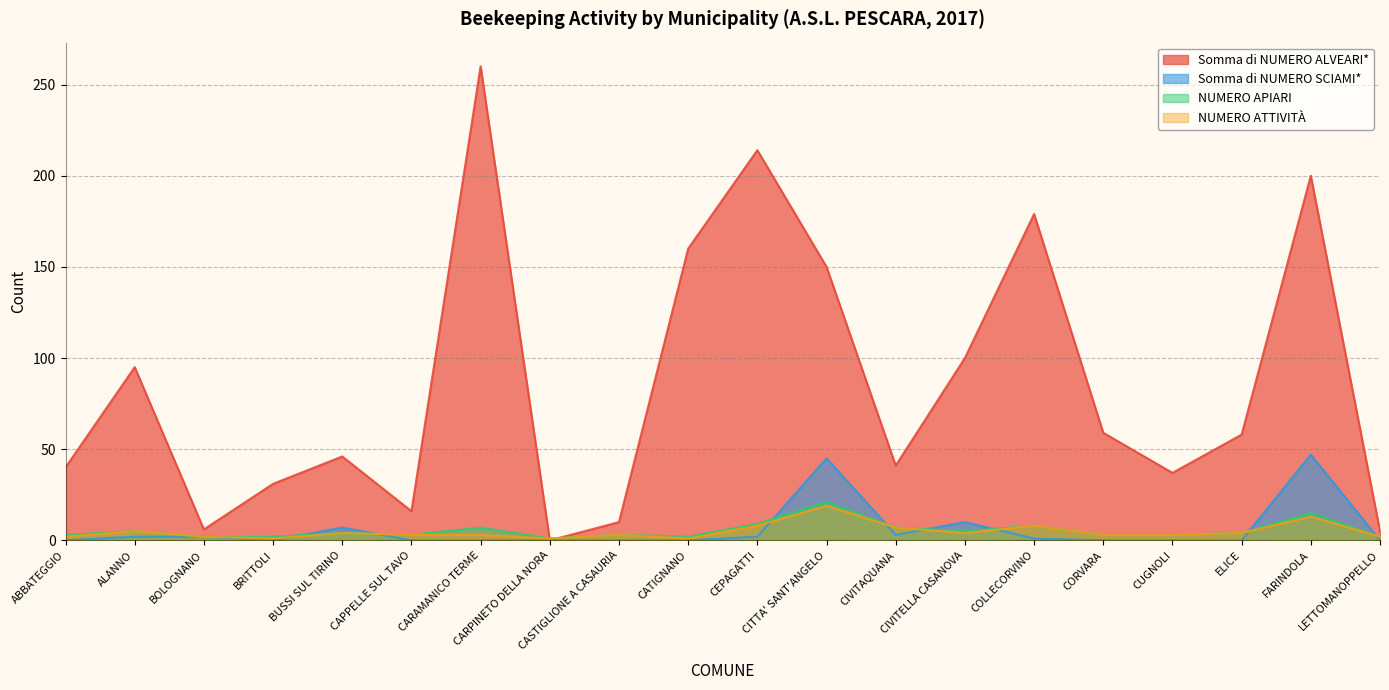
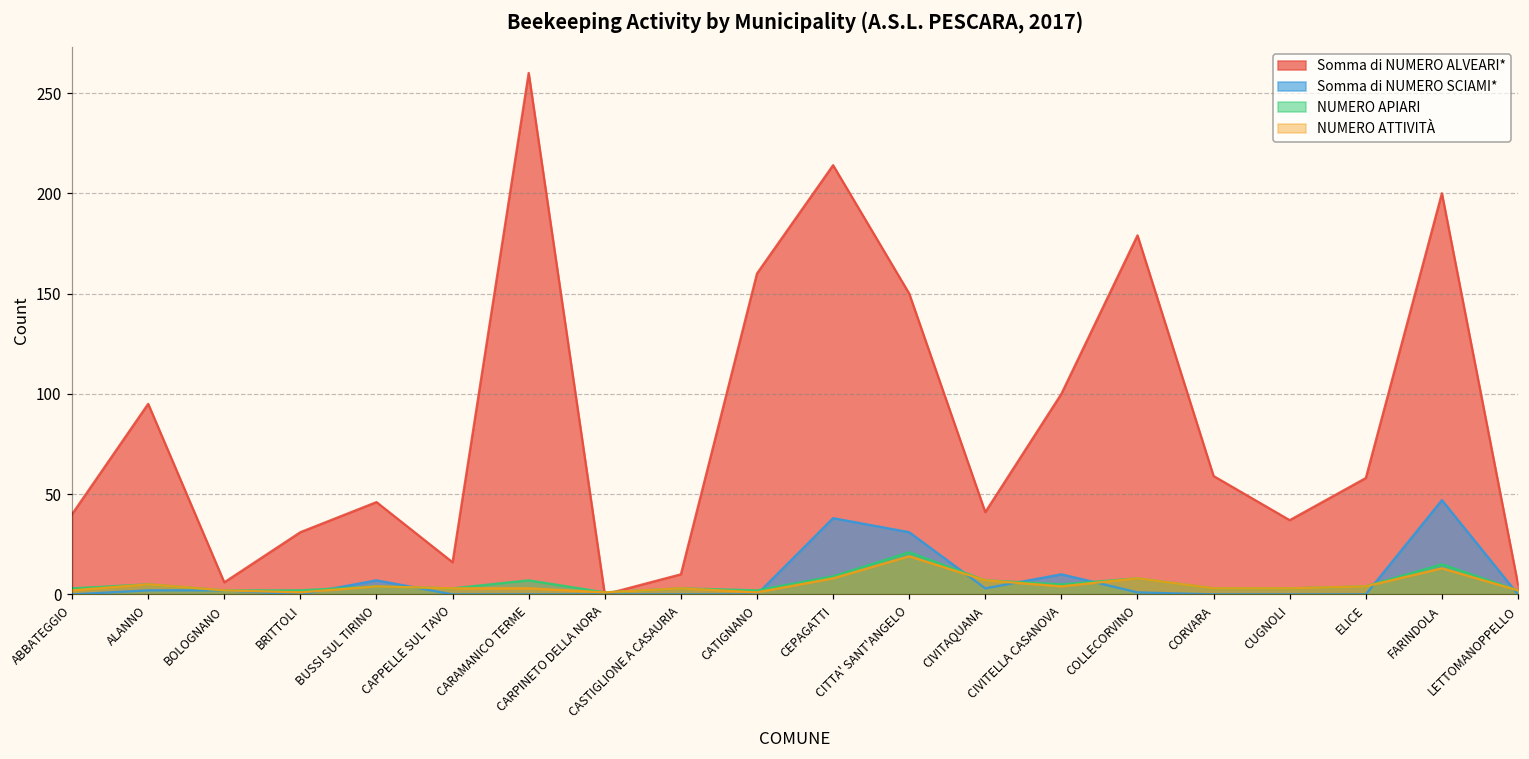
Somma di NUMERO SCIAMI*, CEPAGATTI: 2 -> 38
Somma di NUMERO SCIAMI*, CITTA' SANT'ANGELO: 45 -> 31
